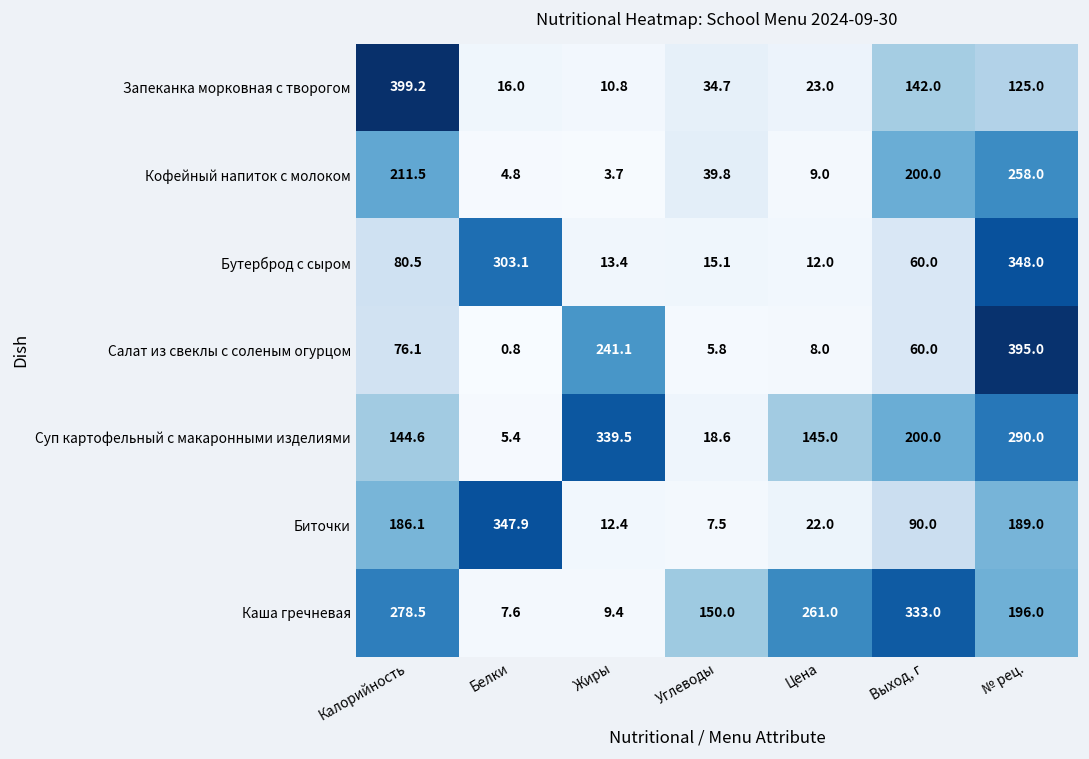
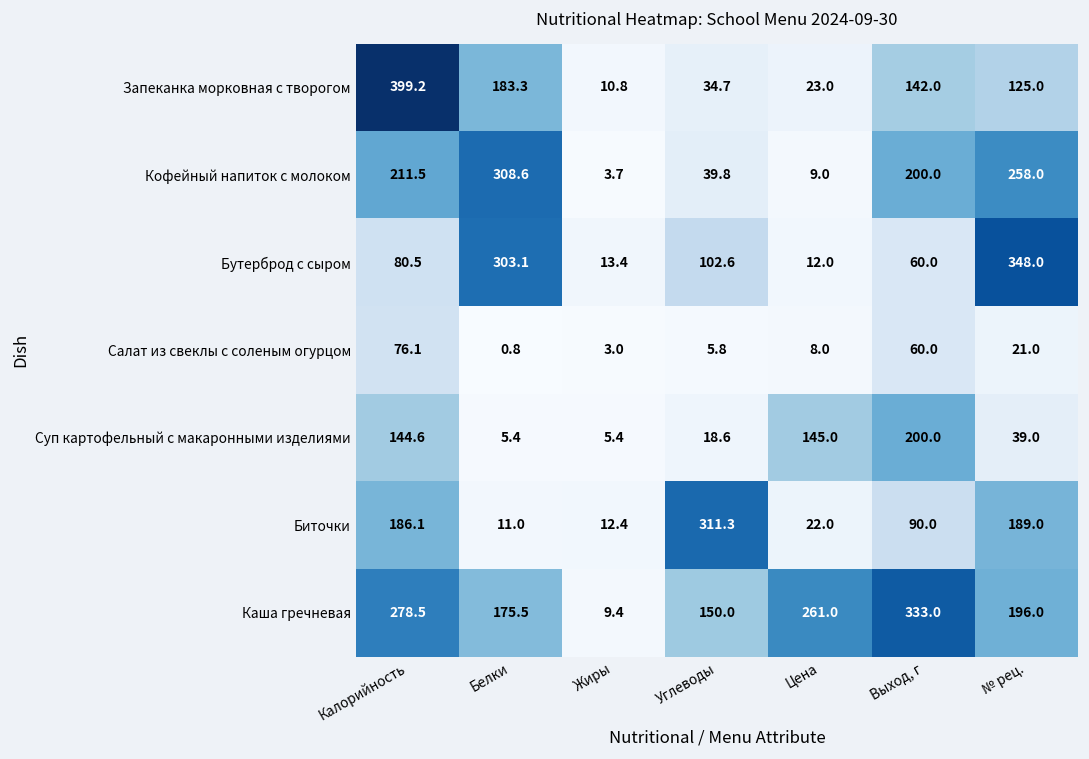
Запеканка морковная с творогом, Белки: 16.0 -> 183.3
Кофейный напиток с молоком, Белки: 4.8 -> 308.6
Бутерброд с сыром, Углеводы: 15.1 -> 102.6
Салат из свеклы с соленым огурцом, Жиры: 241.1 -> 3.0
Салат из свеклы с соленым огурцом, № рец.: 395.0 -> 21.0
Суп картофельный с макаронными изделиями, Жиры: 339.5 -> 5.4
Суп картофельный с макаронными изделиями, № рец.: 290.0 -> 39.0
Биточки, Белки: 347.9 -> 11.0
Биточки, Углеводы: 7.5 -> 311.3
Каша гречневая, Белки: 7.6 -> 175.5
